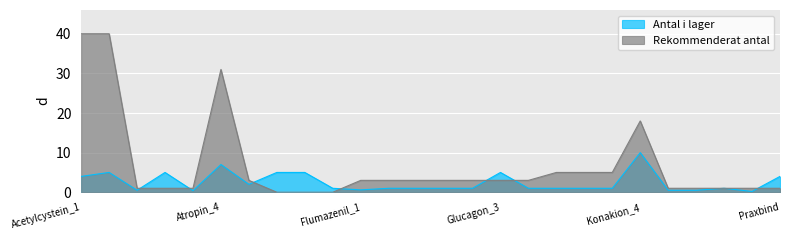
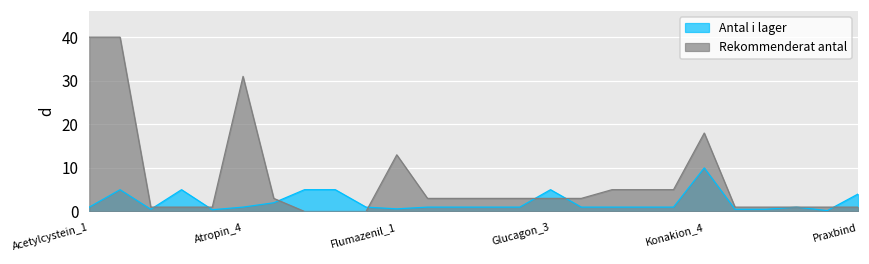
Antal i lager, Acetylcystein_1: 4 -> 1
Antal i lager, Atropin_4: 7 -> 1
Rekommenderat antal, Flumazenil_1: 3 -> 13
